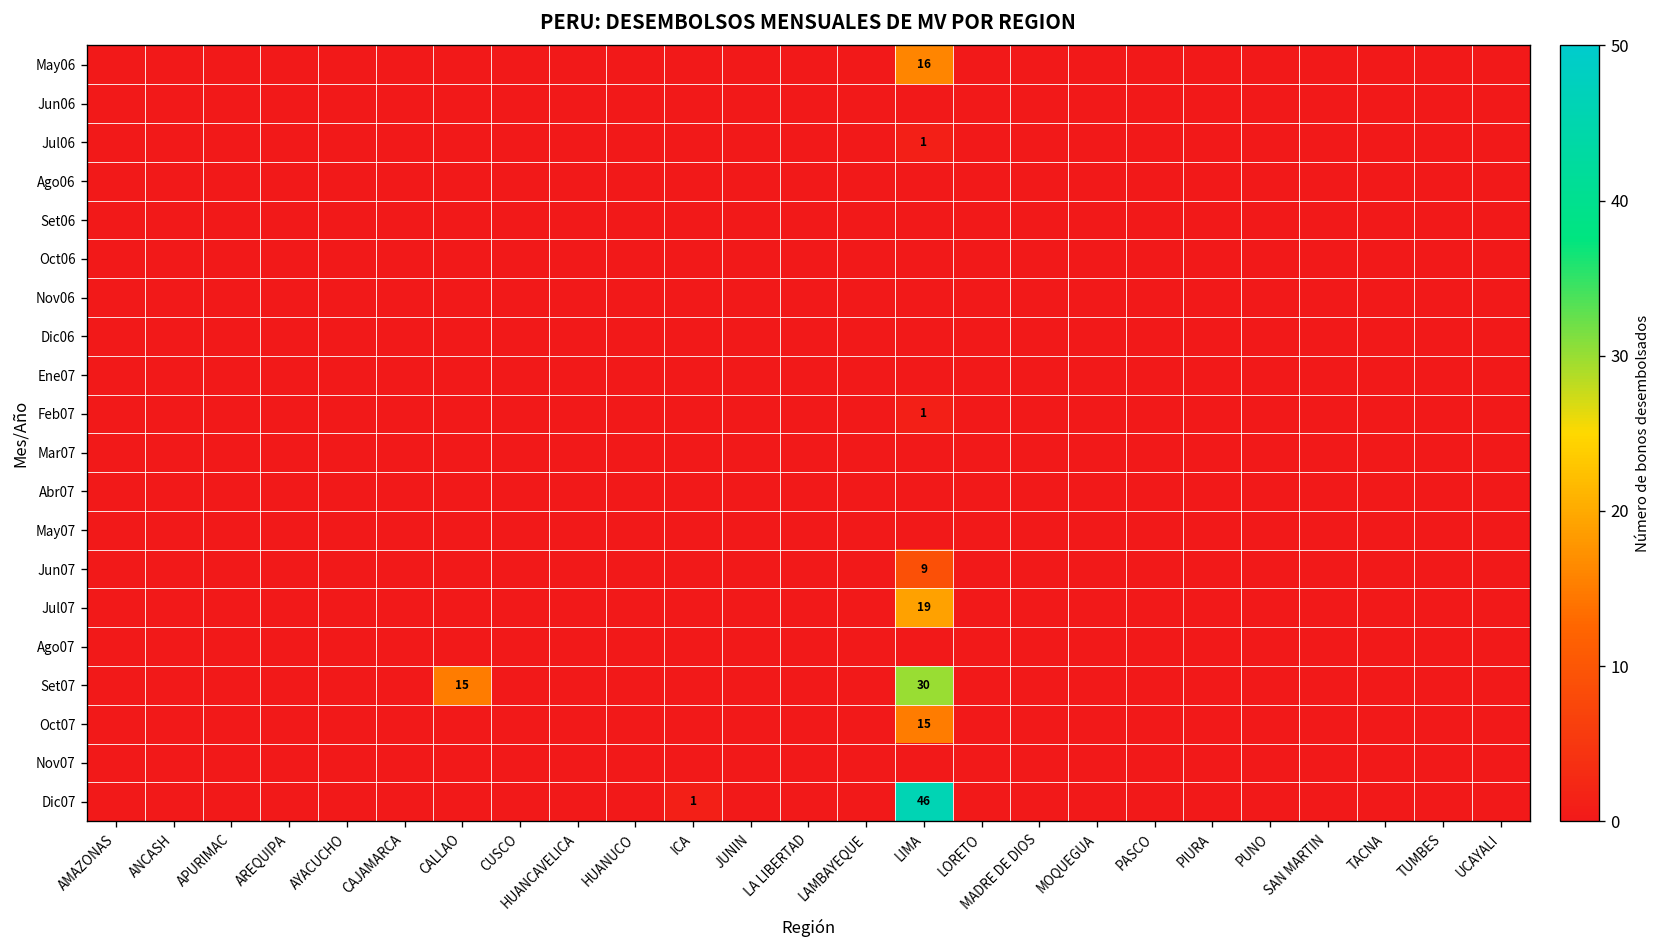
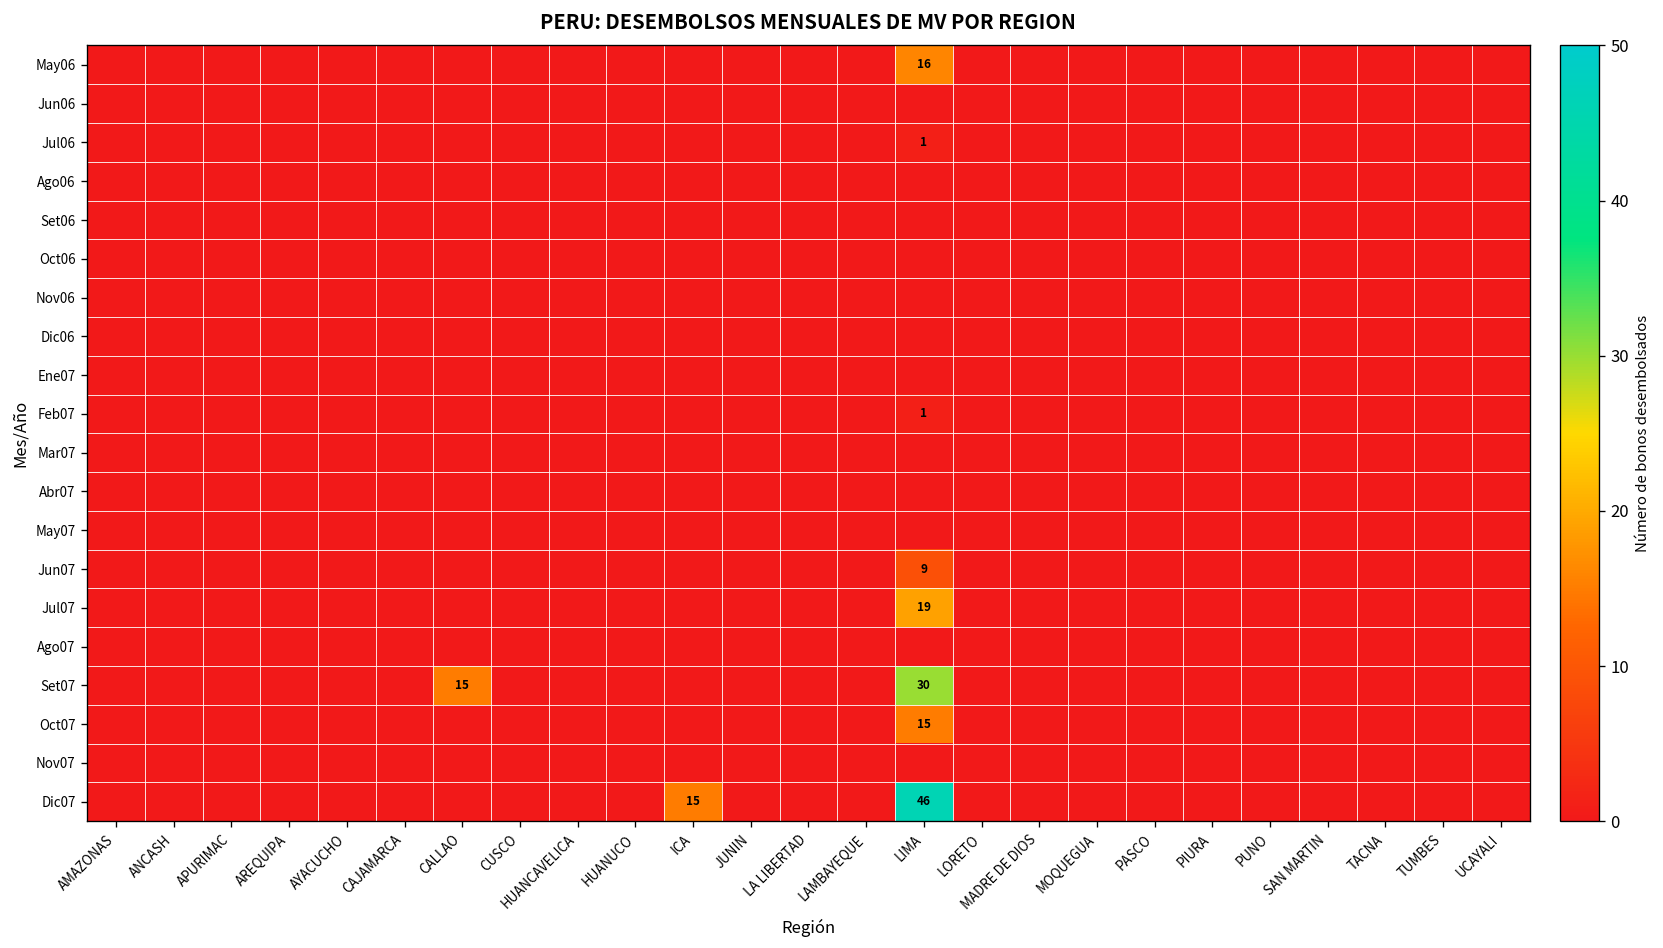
Dic07, ICA: 1 -> 15
